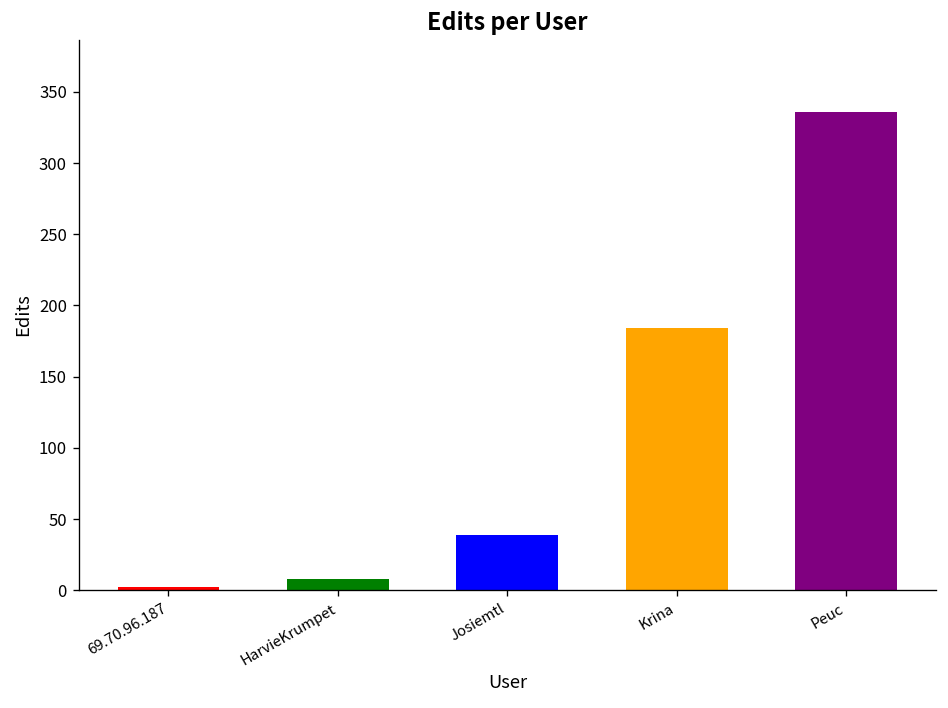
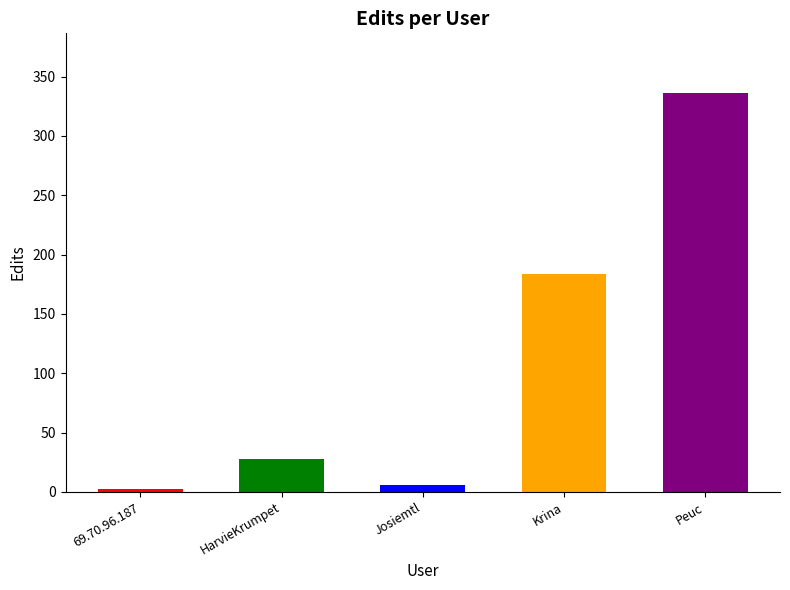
HarvieKrumpet: 8 -> 28
Josiemtl: 39 -> 6
